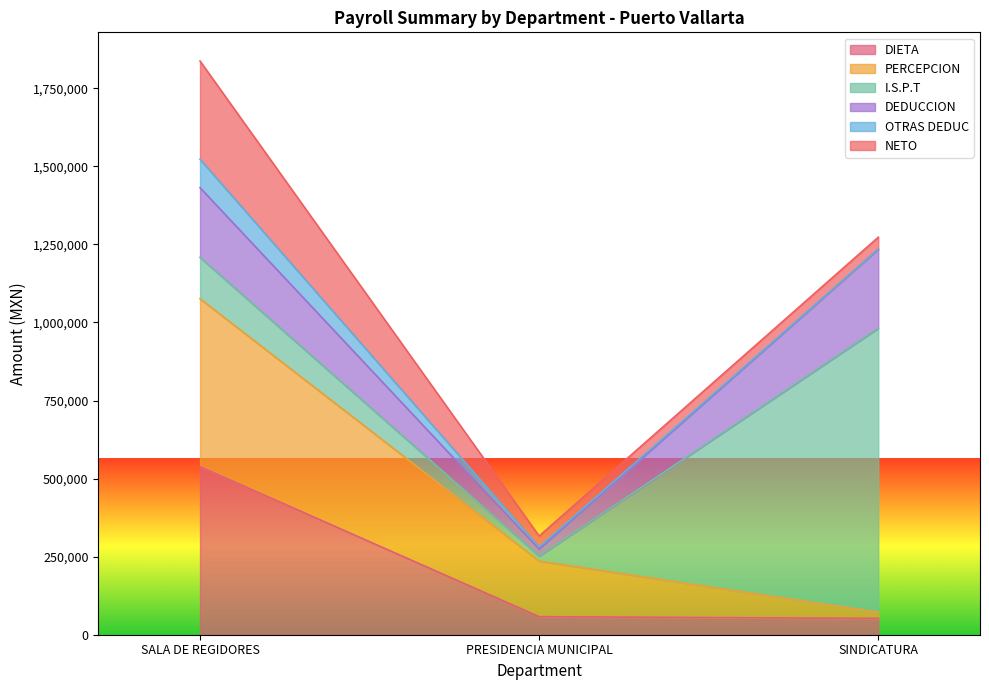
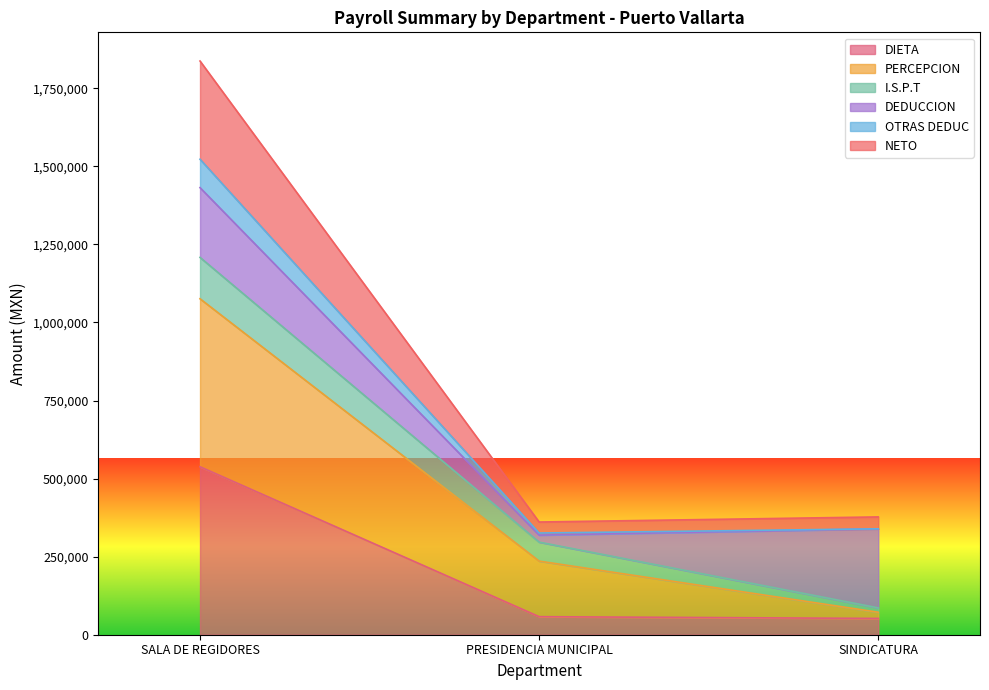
I.S.P.T, PRESIDENCIA MUNICIPAL: 20,000 -> 60,000
I.S.P.T, SINDICATURA: 910,000 -> 10,000
